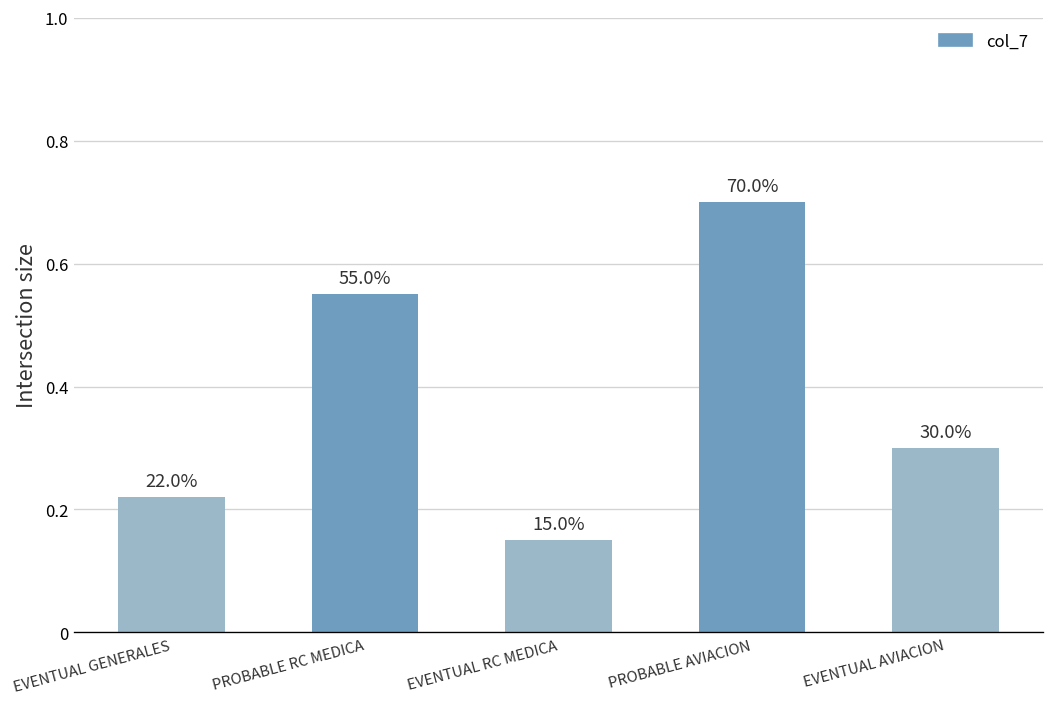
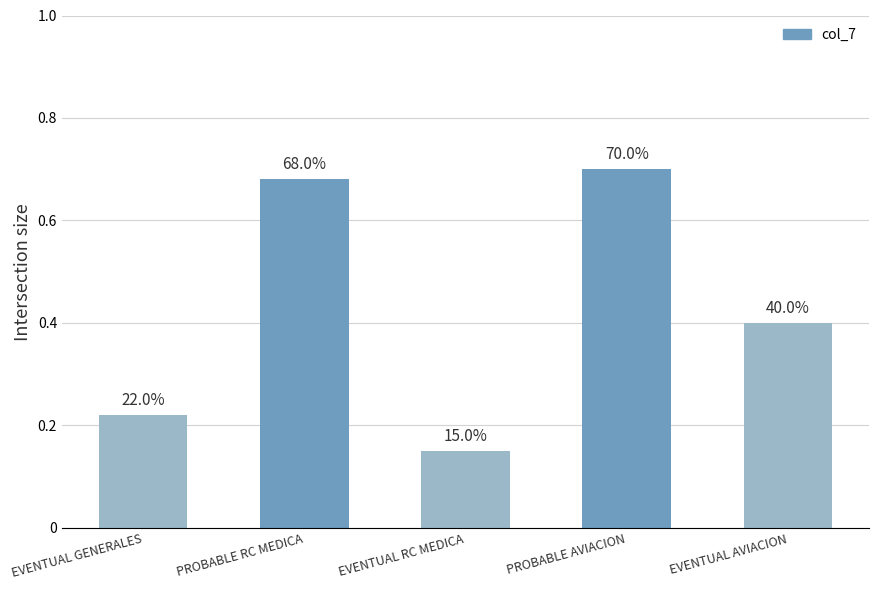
PROBABLE RC MEDICA: 55.0% -> 68.0%
EVENTUAL AVIACION: 30.0% -> 40.0%
